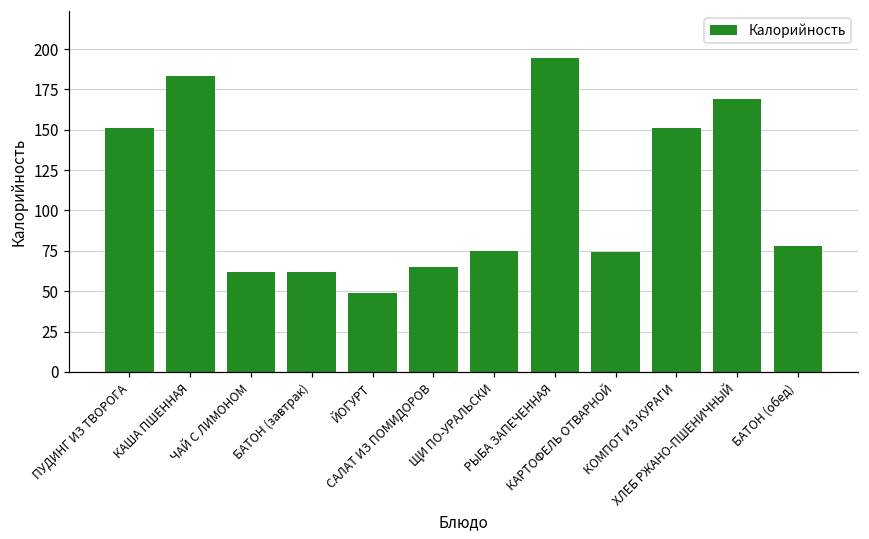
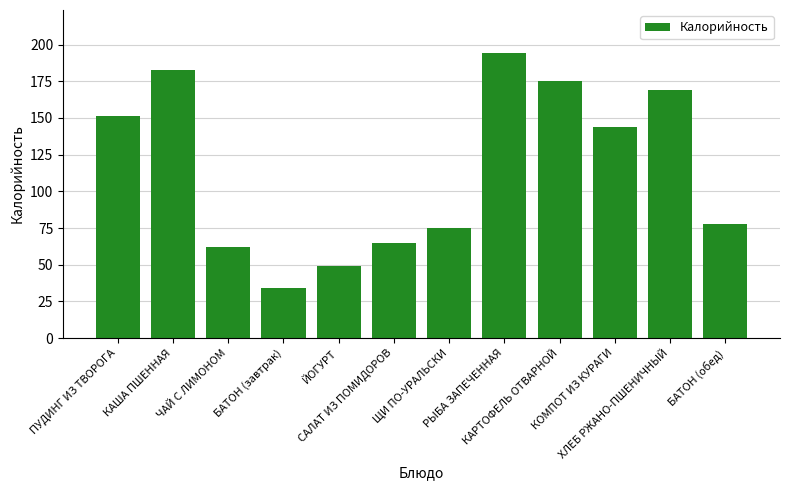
БАТОН (завтрак): 62 -> 34
КАРТОФЕЛЬ ОТВАРНОЙ: 75 -> 176
КОМПОТ ИЗ КУРАГИ: 151 -> 144
